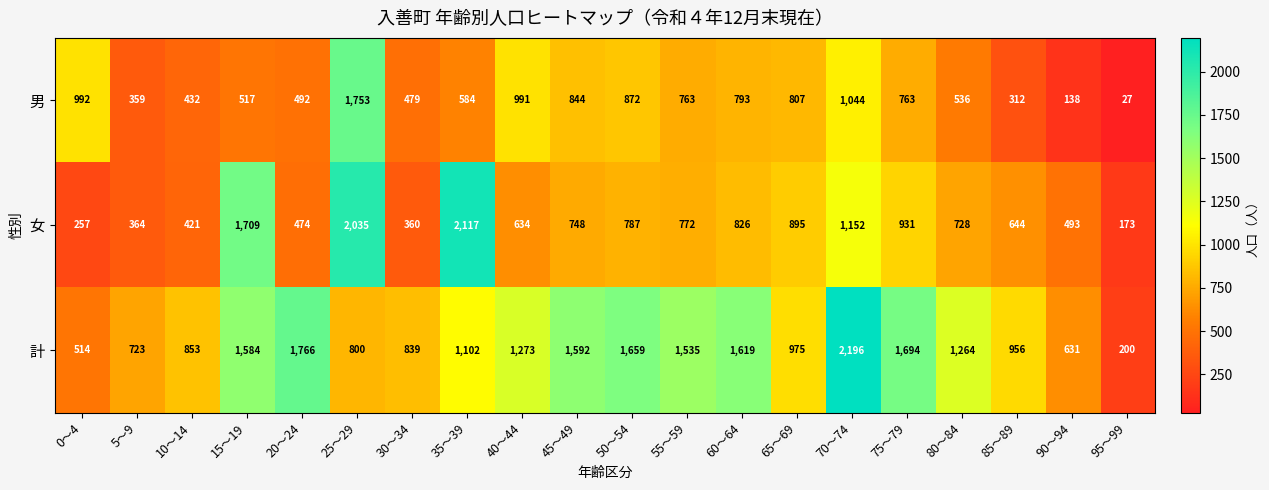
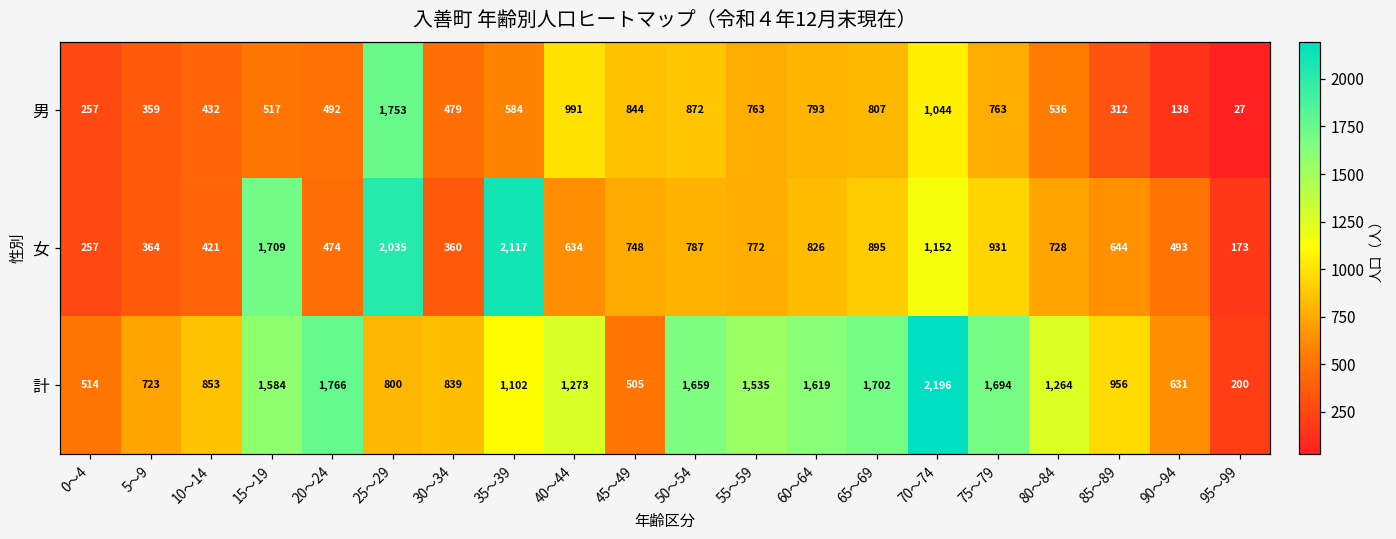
男, 0～4: 992 -> 257
計, 45～49: 1,592 -> 505
計, 65～69: 975 -> 1,702
